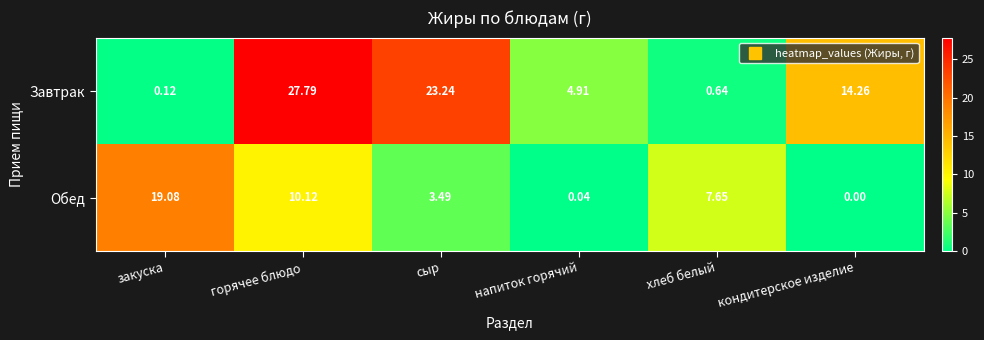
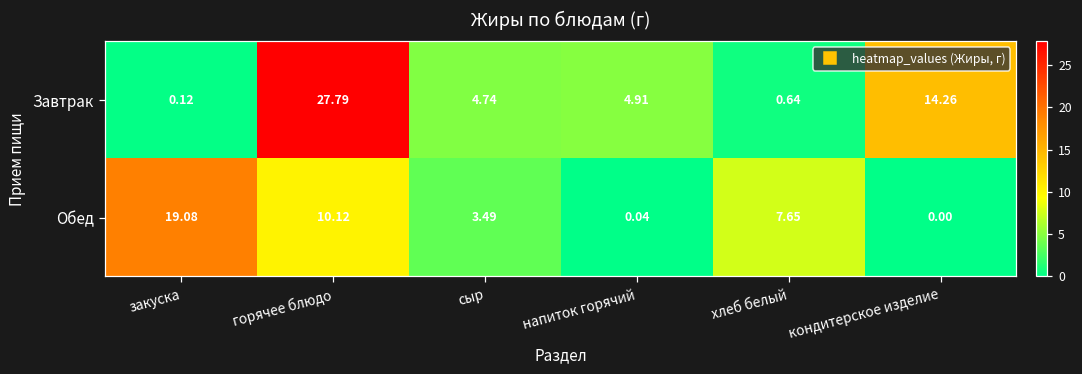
Завтрак, сыр: 23.24 -> 4.74
